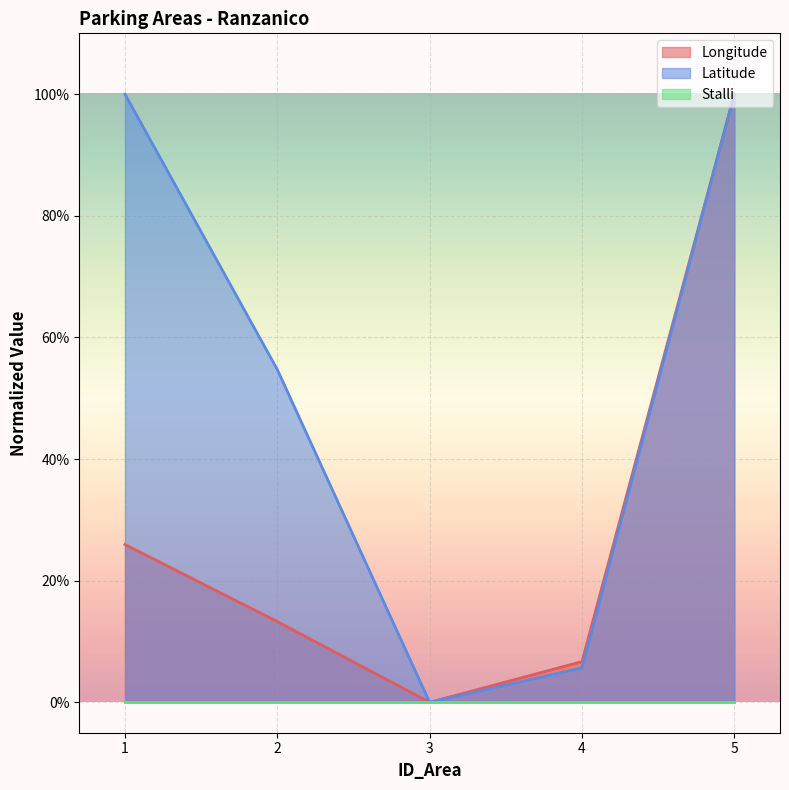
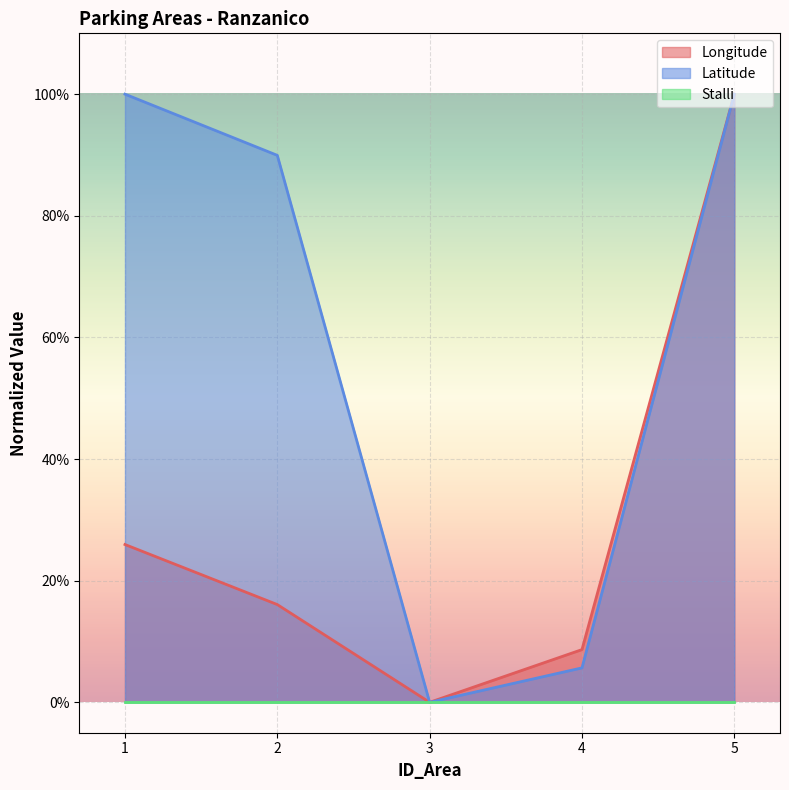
Longitude, 2: 13% -> 16%
Latitude, 2: 55% -> 90%
Longitude, 4: 7% -> 9%
